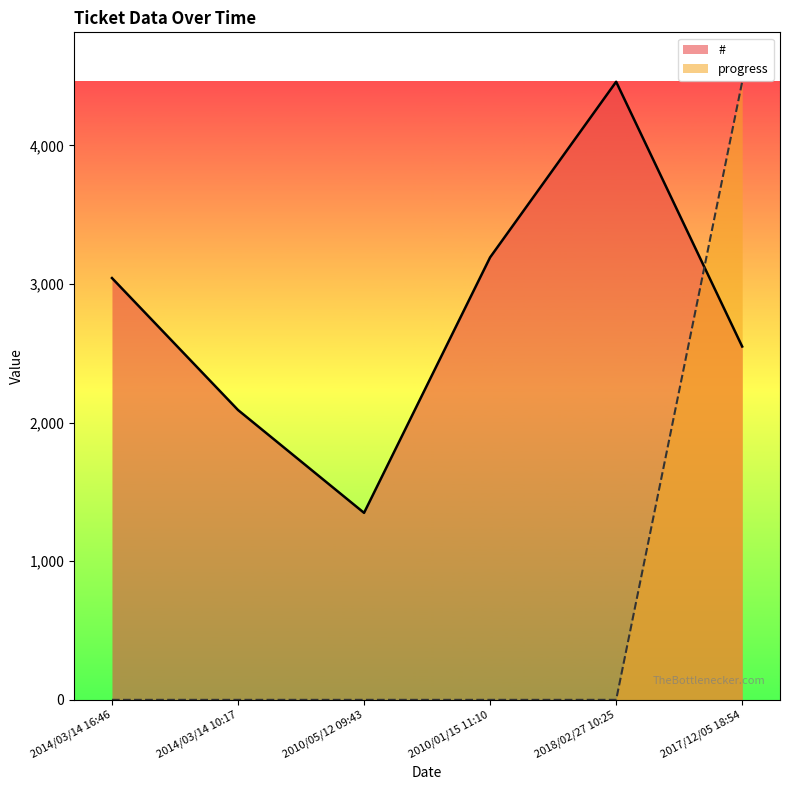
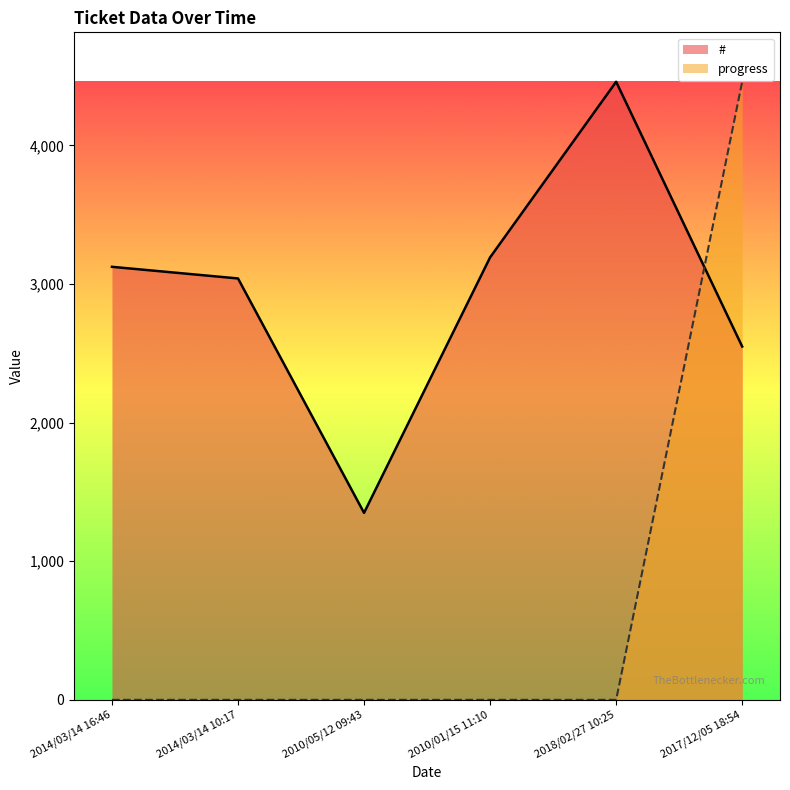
#, 2014/03/14 16:46: 3,040 -> 3,120
#, 2014/03/14 10:17: 2,090 -> 3,040
